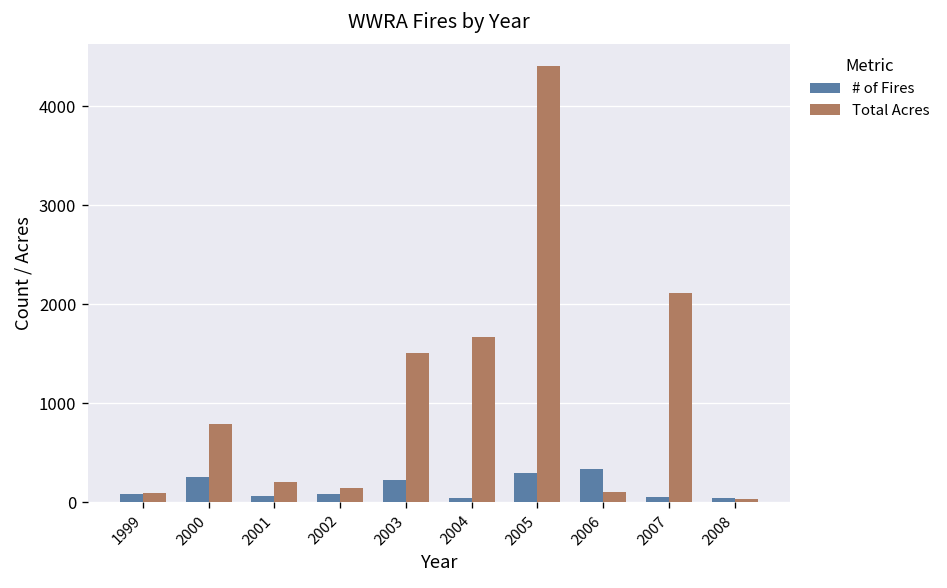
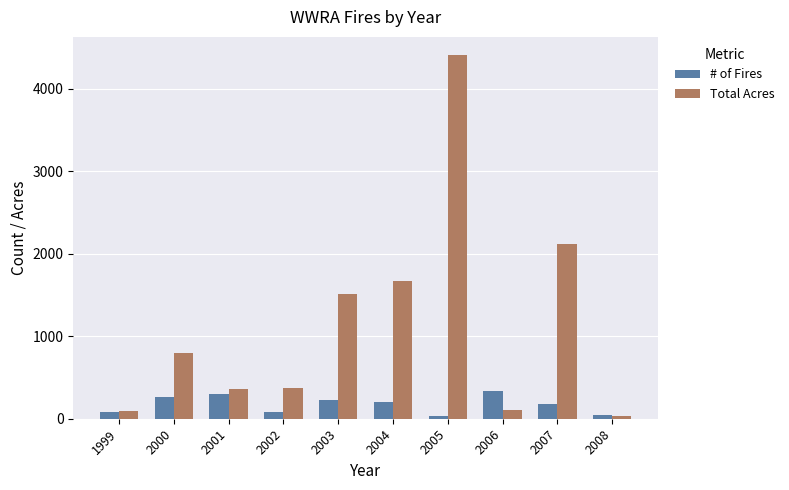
# of Fires, 2001: 100 -> 300
Total Acres, 2001: 200 -> 400
Total Acres, 2002: 100 -> 400
# of Fires, 2004: 0 -> 200
# of Fires, 2005: 300 -> 0
# of Fires, 2007: 100 -> 200
